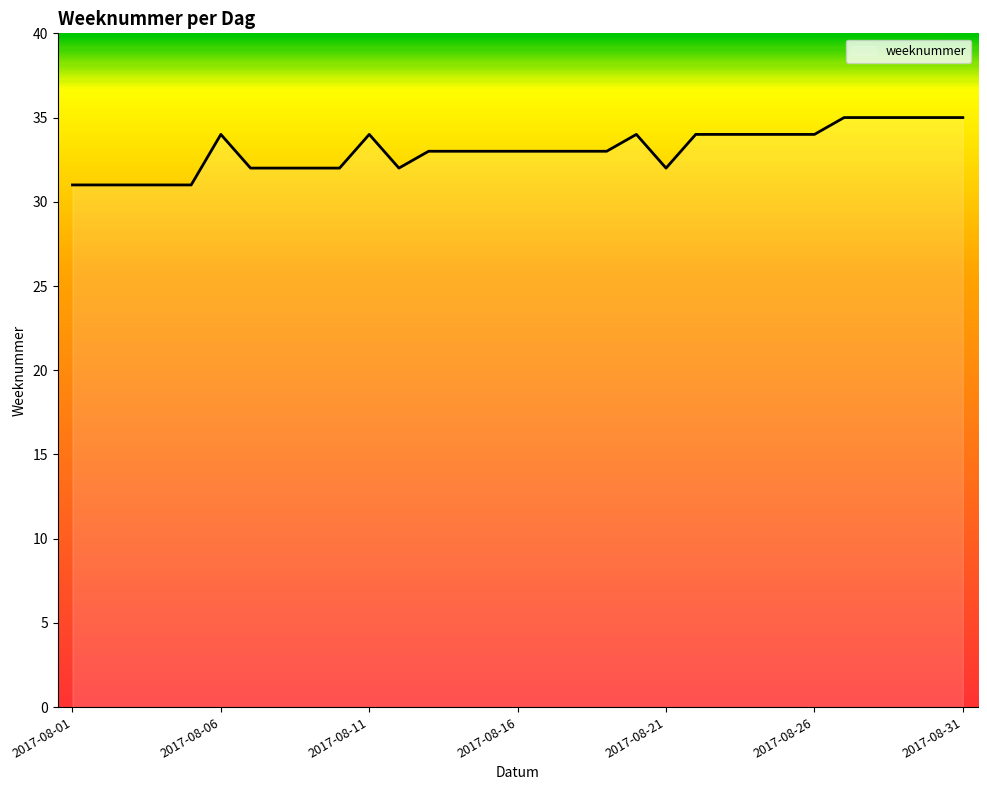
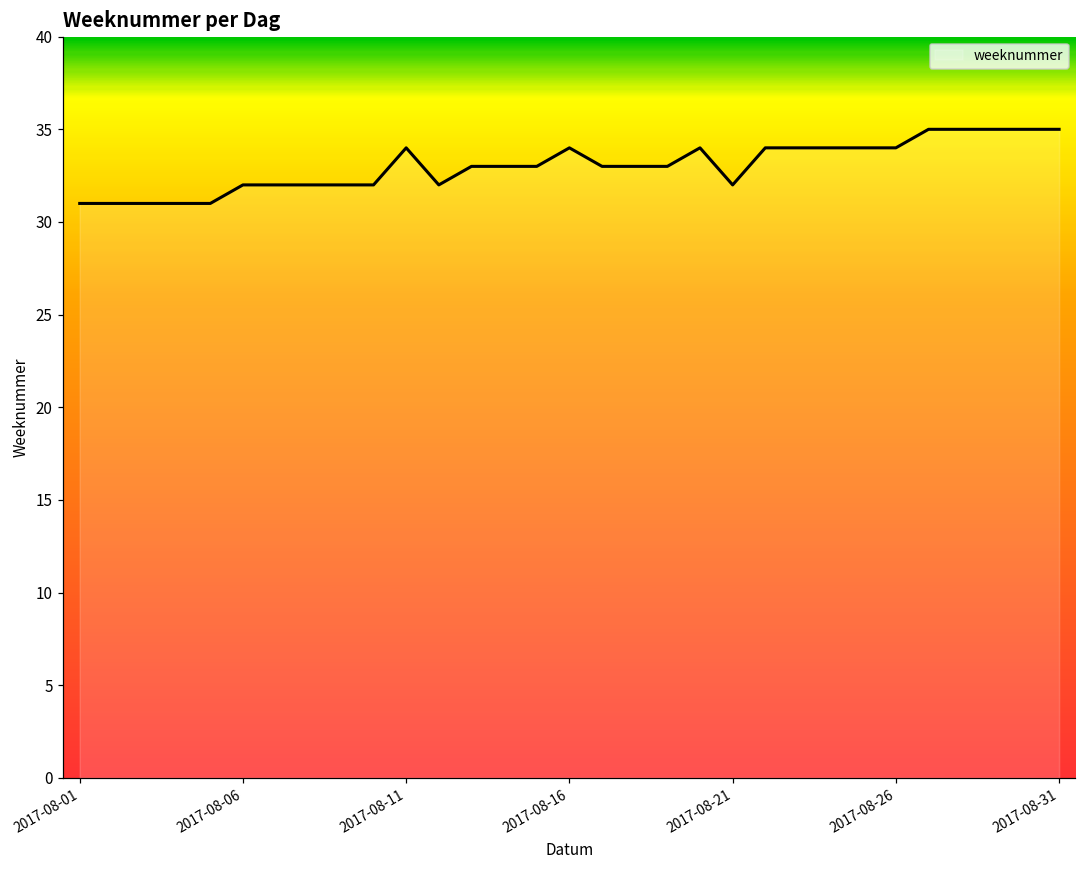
2017-08-06: 34 -> 32
2017-08-16: 33 -> 34
